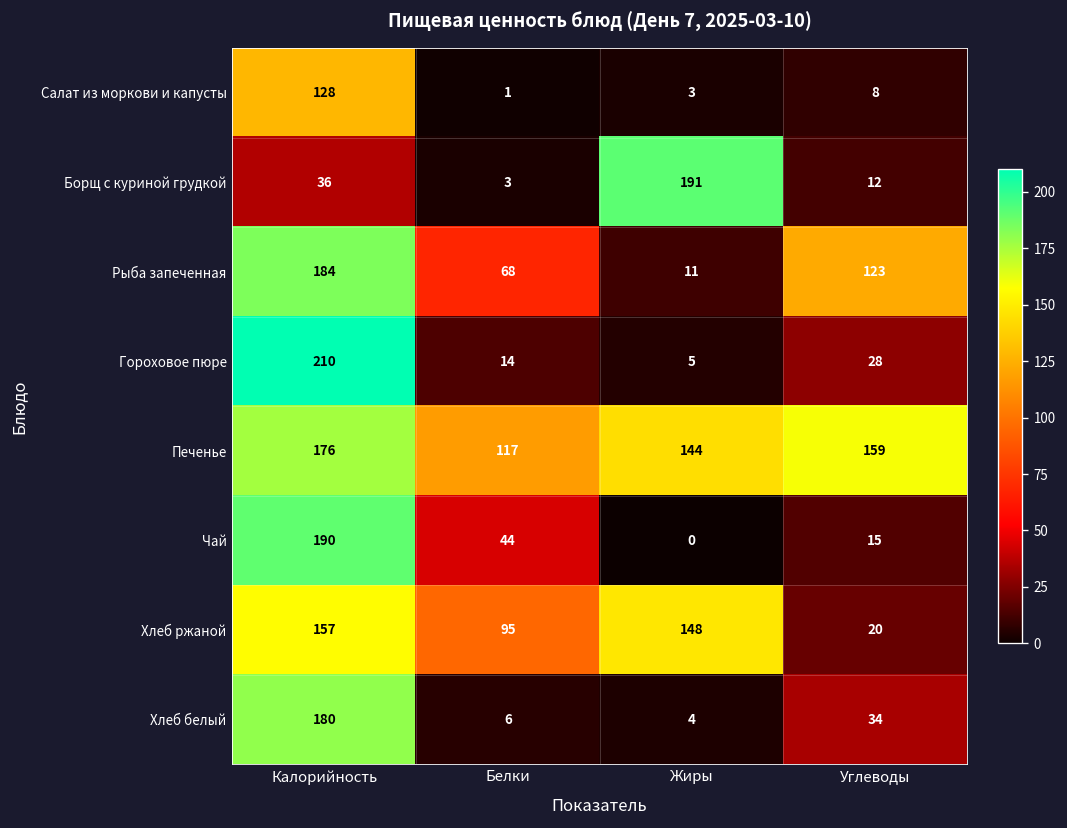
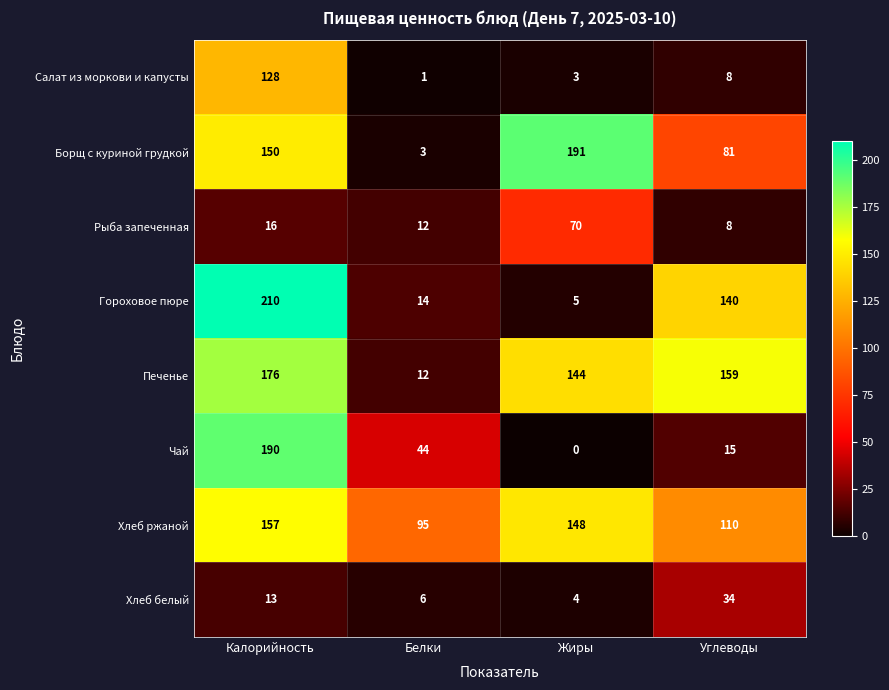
Борщ с куриной грудкой, Калорийность: 36 -> 150
Борщ с куриной грудкой, Углеводы: 12 -> 81
Рыба запеченная, Калорийность: 184 -> 16
Рыба запеченная, Белки: 68 -> 12
Рыба запеченная, Жиры: 11 -> 70
Рыба запеченная, Углеводы: 123 -> 8
Гороховое пюре, Углеводы: 28 -> 140
Печенье, Белки: 117 -> 12
Хлеб ржаной, Углеводы: 20 -> 110
Хлеб белый, Калорийность: 180 -> 13
